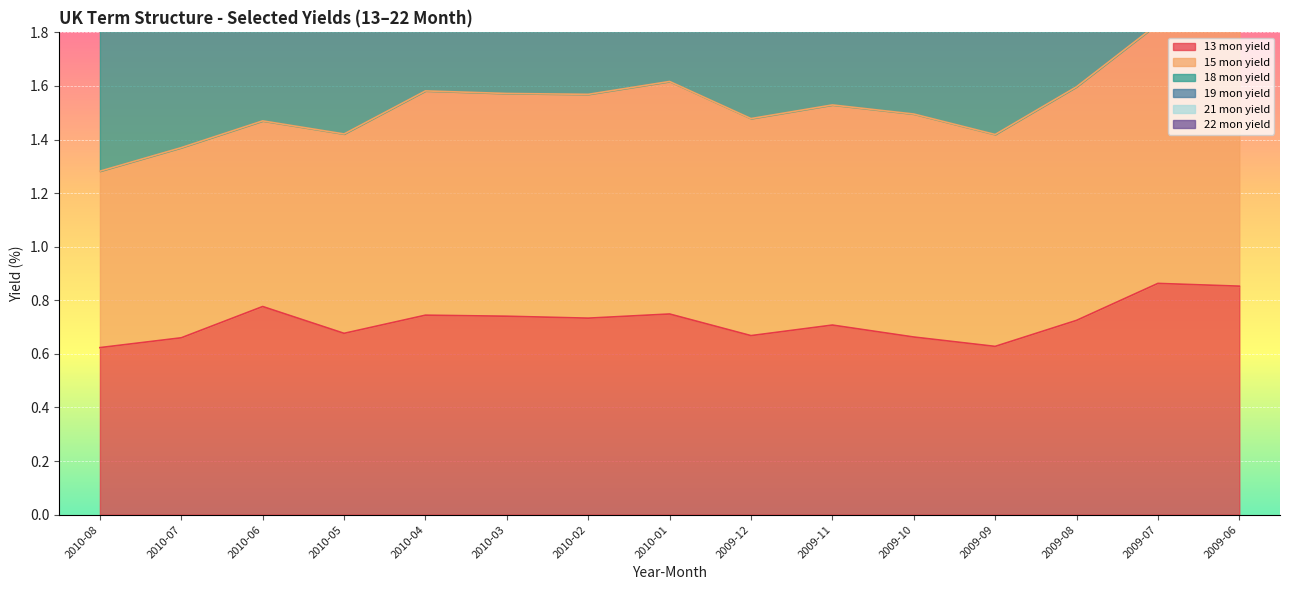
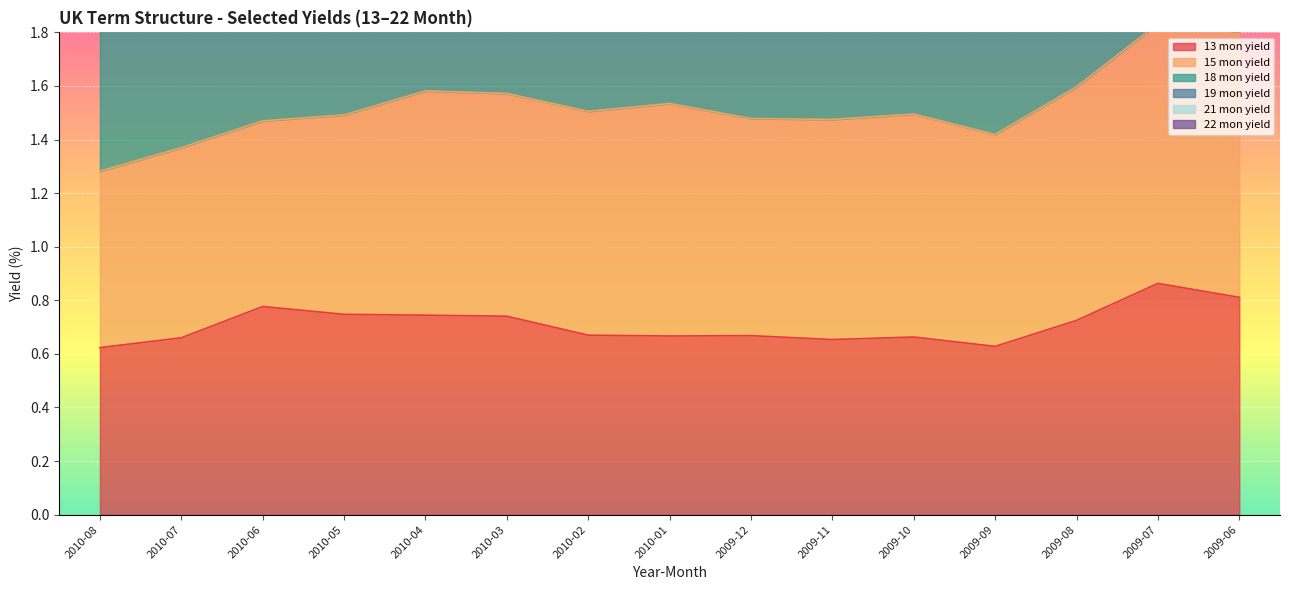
13 mon yield, 2010-05: 0.68 -> 0.75
13 mon yield, 2010-02: 0.73 -> 0.67
13 mon yield, 2010-01: 0.75 -> 0.67
13 mon yield, 2009-11: 0.71 -> 0.65
13 mon yield, 2009-06: 0.85 -> 0.81
